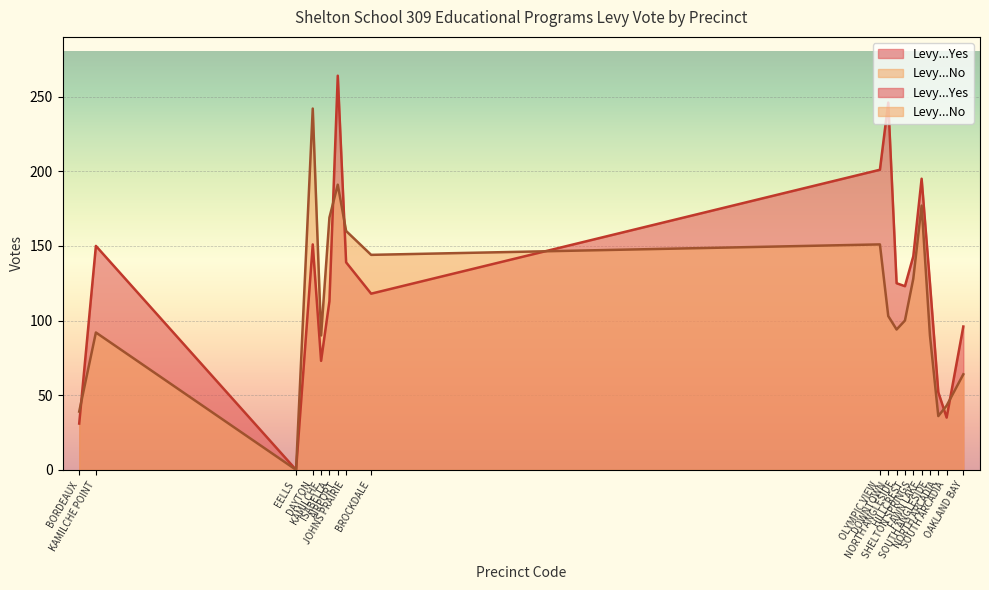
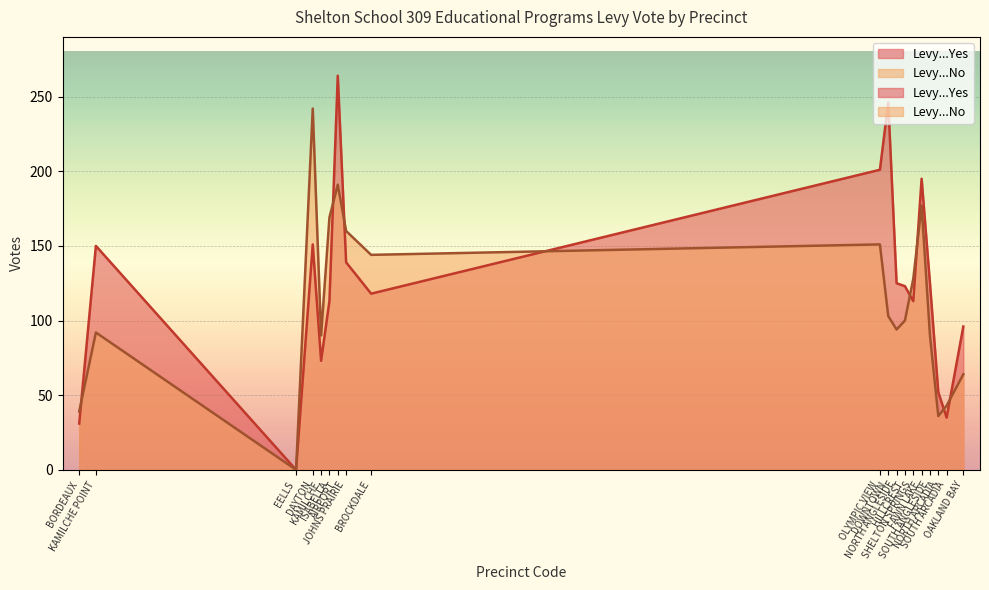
Levy...Yes, SHELTON SPRINGS: 143 -> 113
